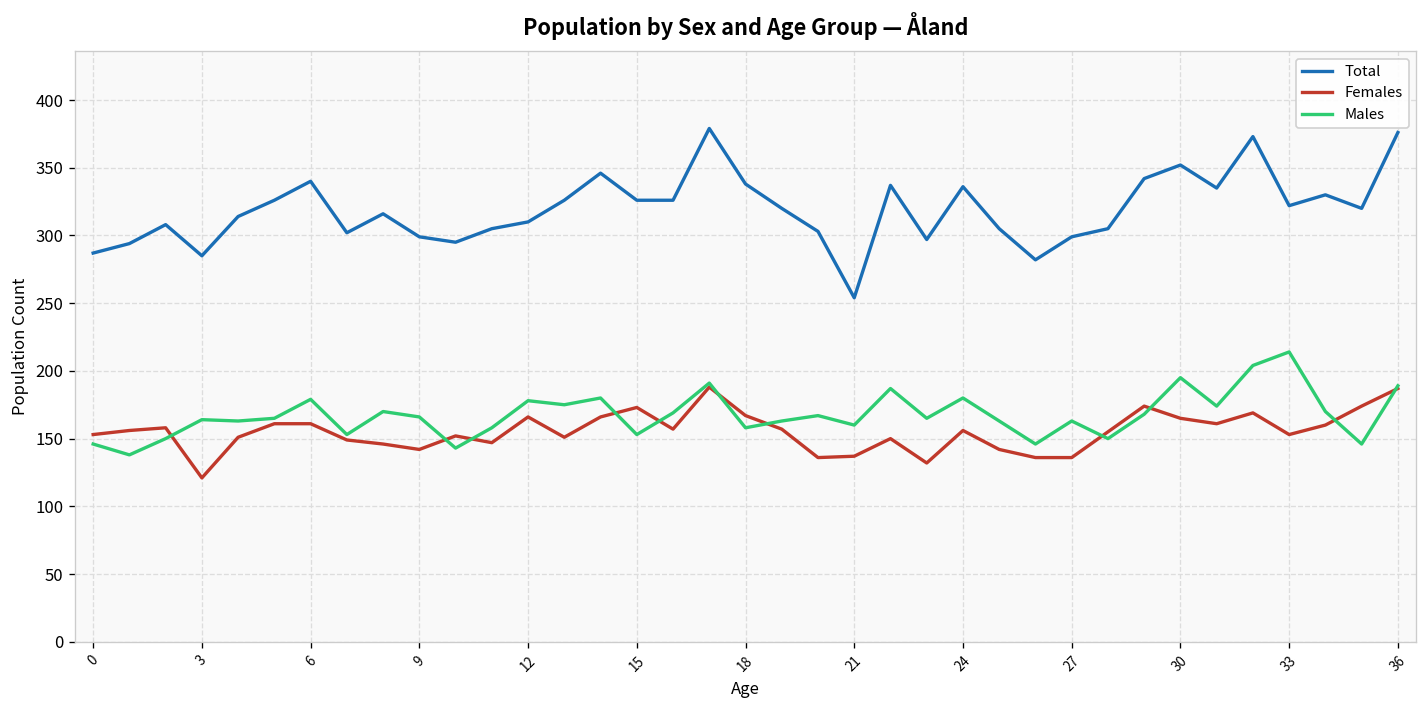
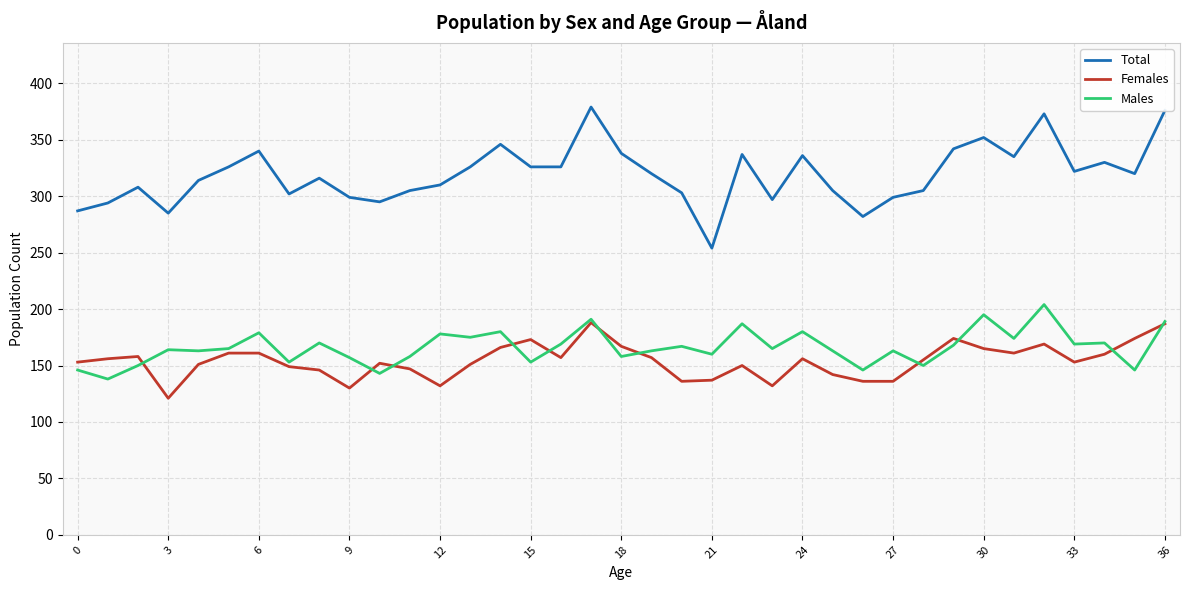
Females, 9: 142 -> 130
Males, 9: 166 -> 157
Females, 12: 166 -> 132
Males, 33: 214 -> 169
